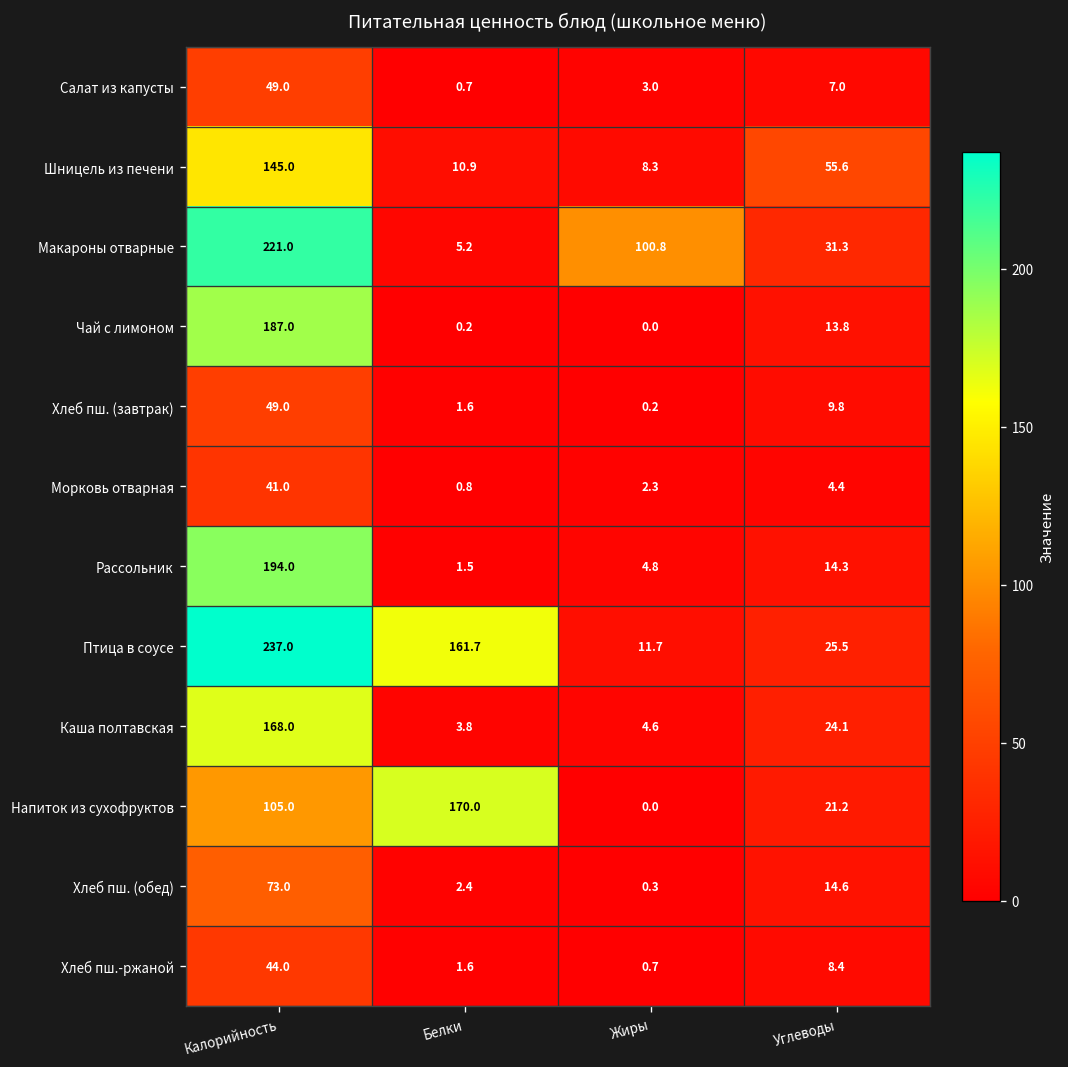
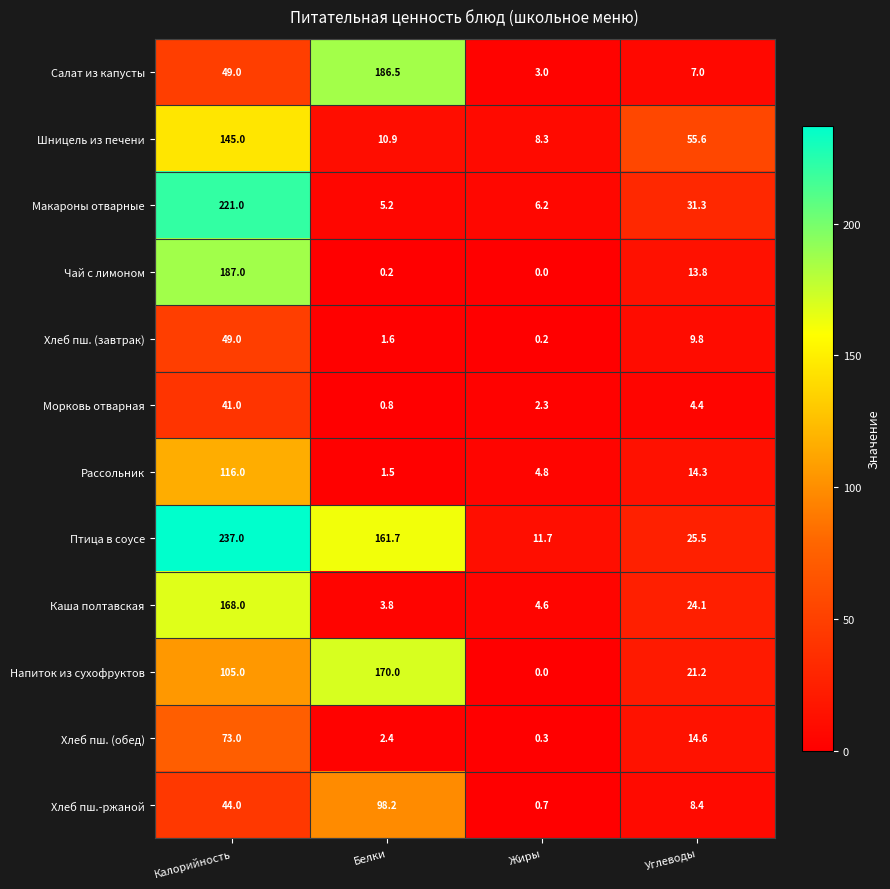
Салат из капусты, Белки: 0.7 -> 186.5
Макароны отварные, Жиры: 100.8 -> 6.2
Рассольник, Калорийность: 194.0 -> 116.0
Хлеб пш.-ржаной, Белки: 1.6 -> 98.2
